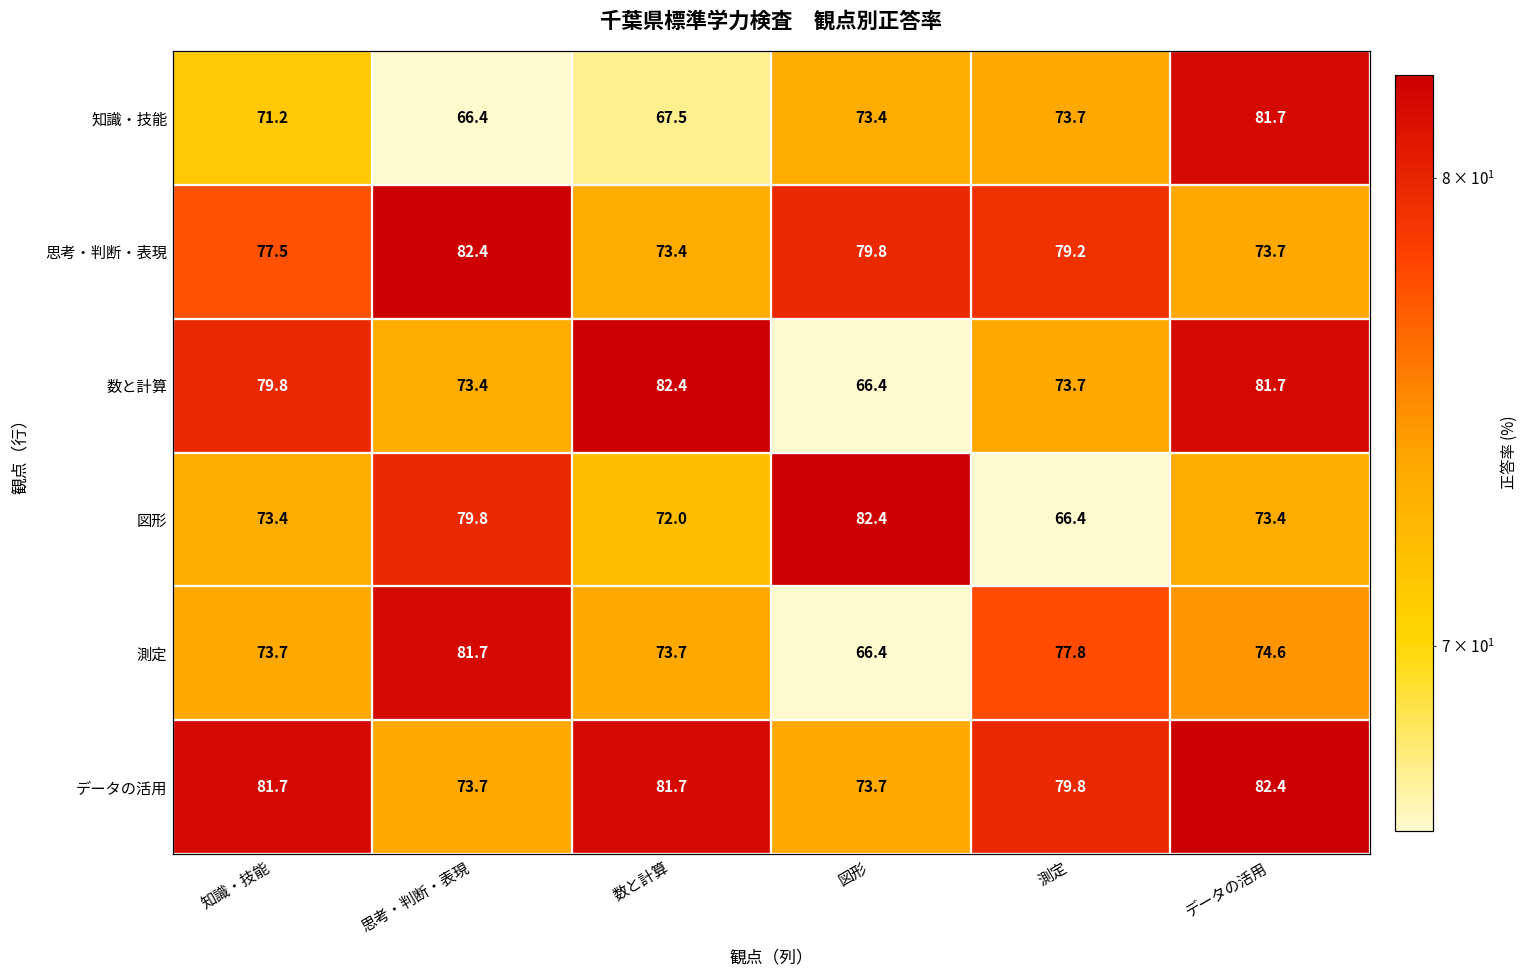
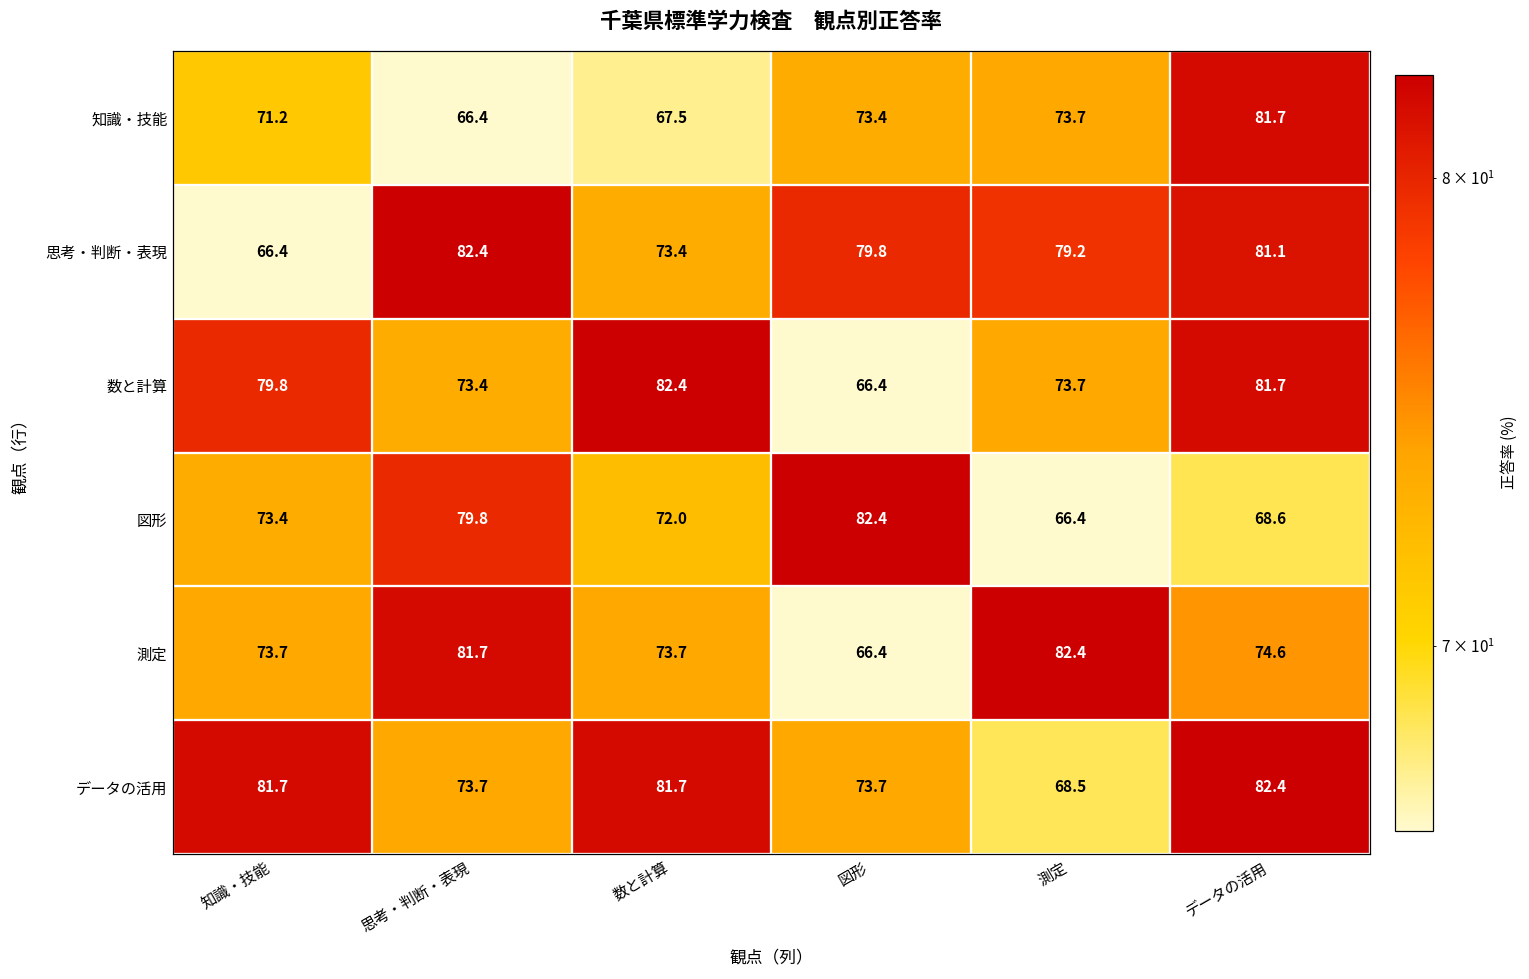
思考・判断・表現, 知識・技能: 77.5 -> 66.4
思考・判断・表現, データの活用: 73.7 -> 81.1
図形, データの活用: 73.4 -> 68.6
測定, 測定: 77.8 -> 82.4
データの活用, 測定: 79.8 -> 68.5
